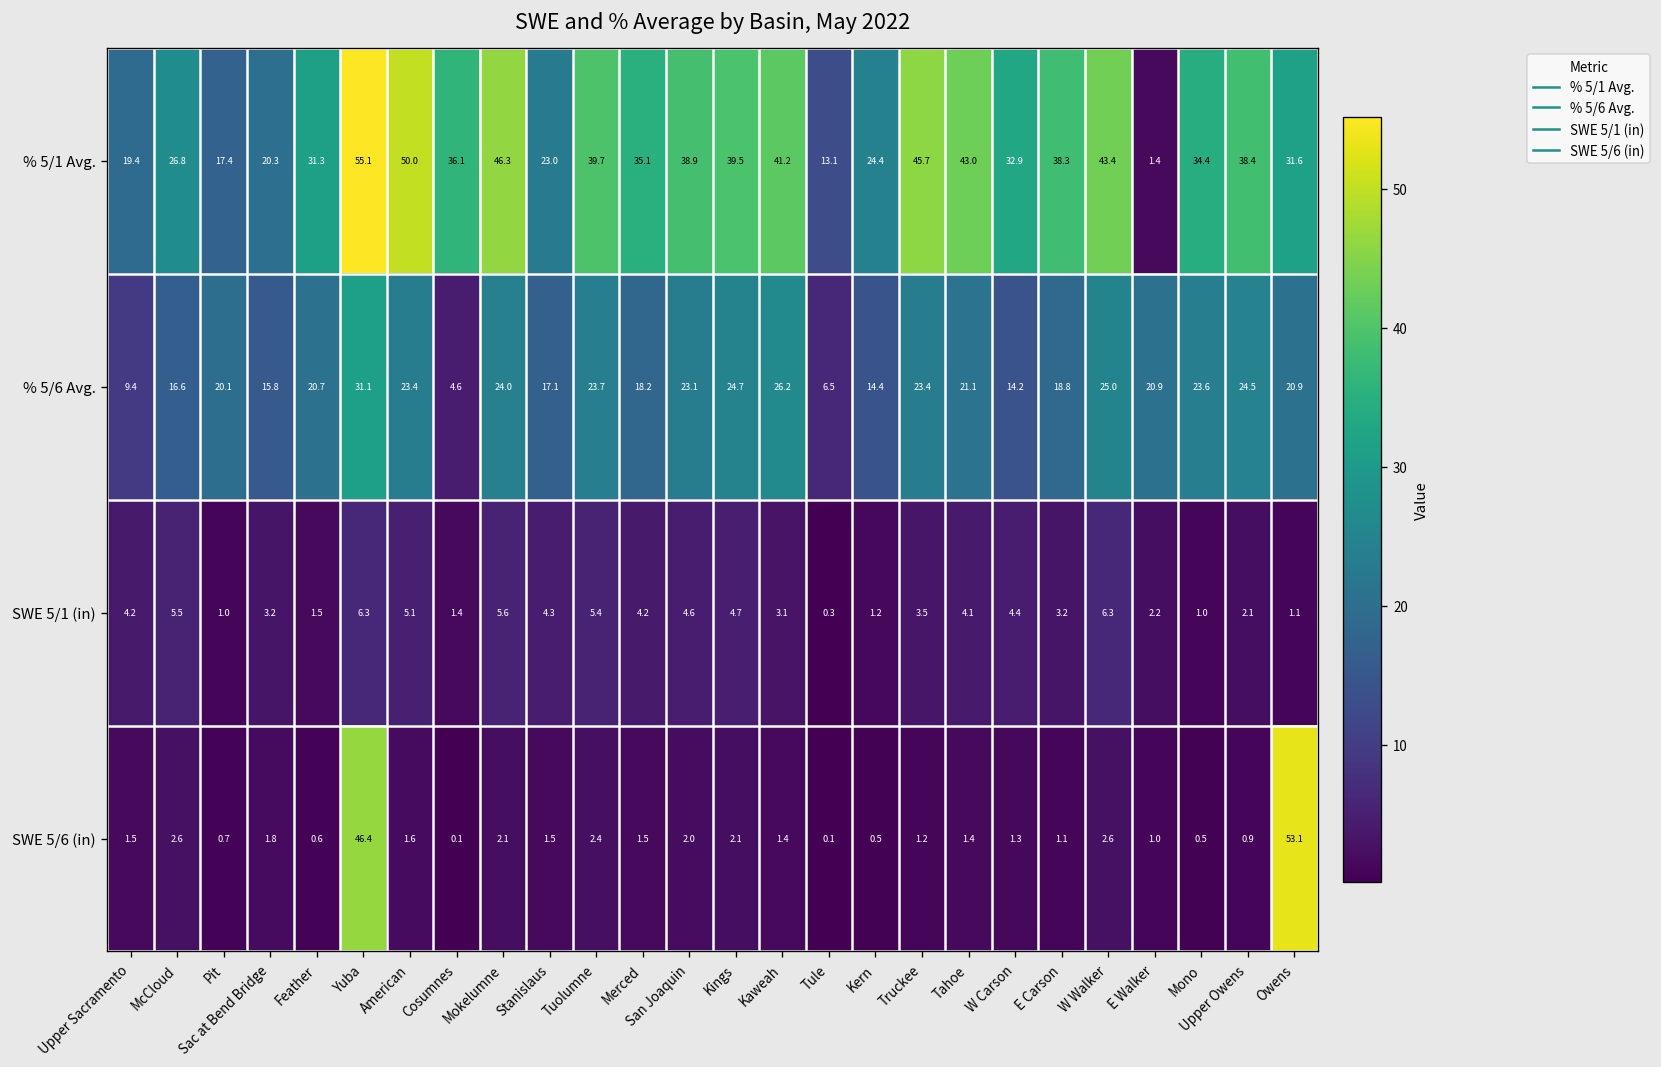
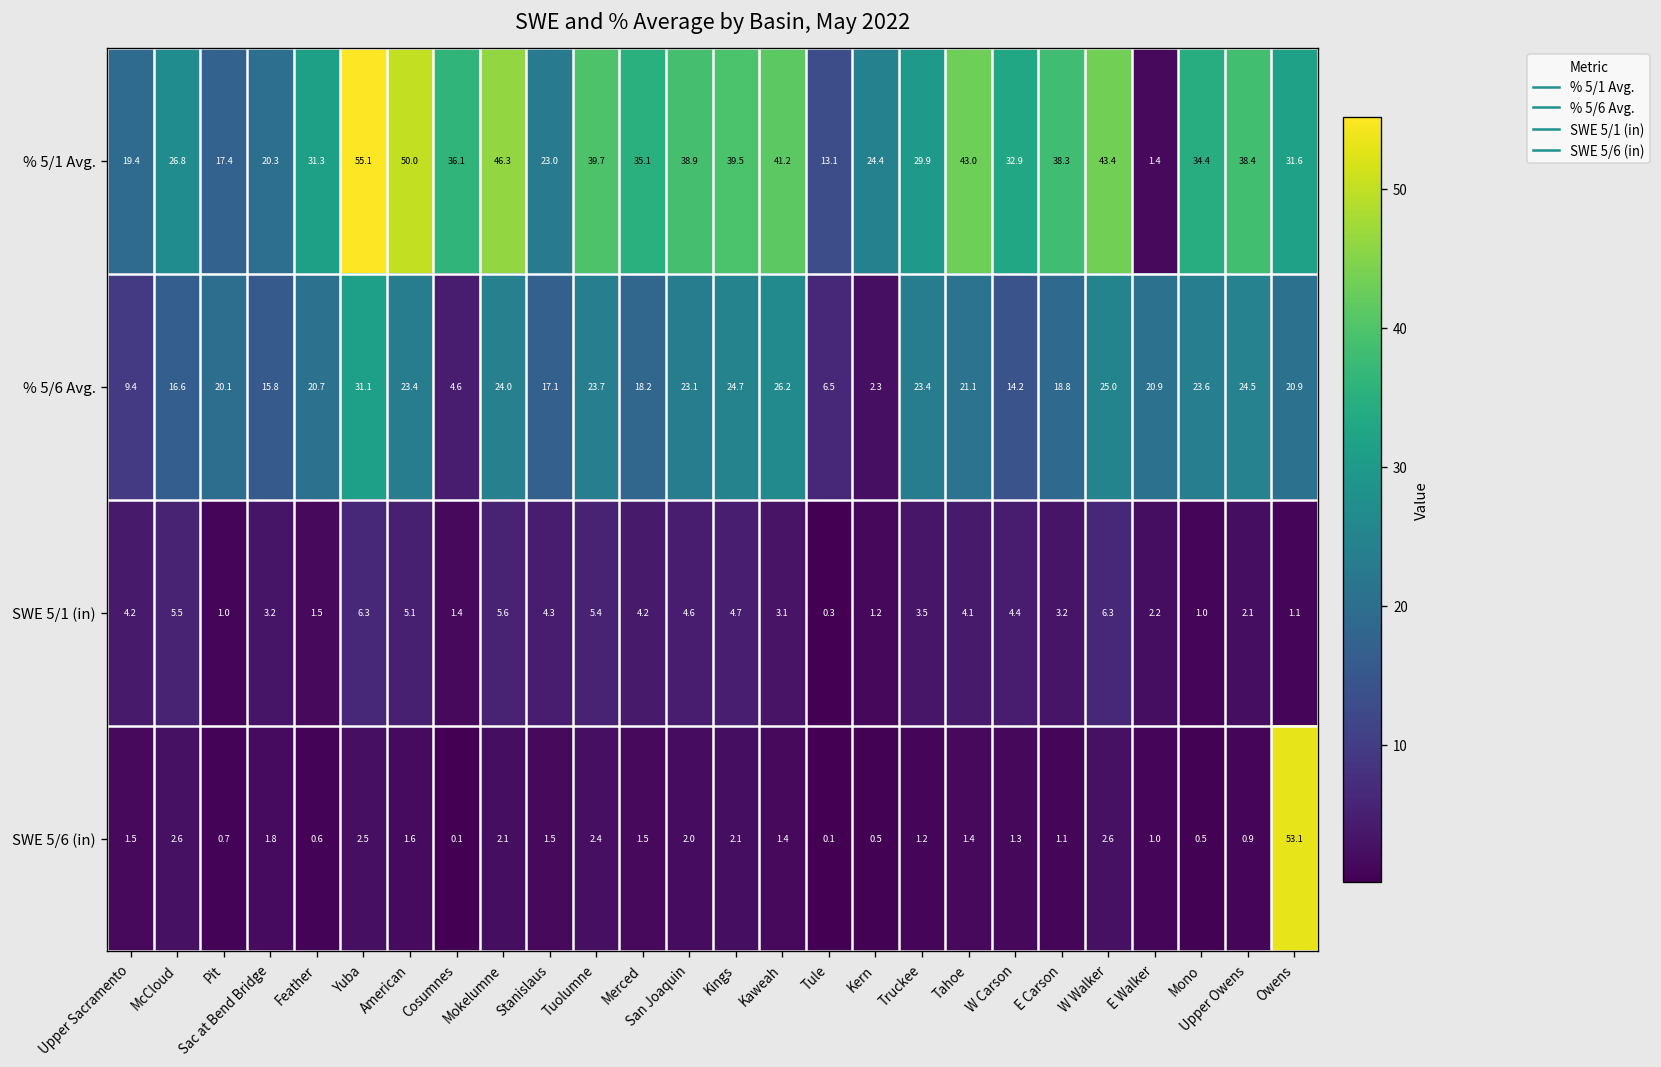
% 5/1 Avg., Truckee: 45.7 -> 29.9
% 5/6 Avg., Kern: 14.4 -> 2.3
SWE 5/6 (in), Yuba: 46.4 -> 2.5
